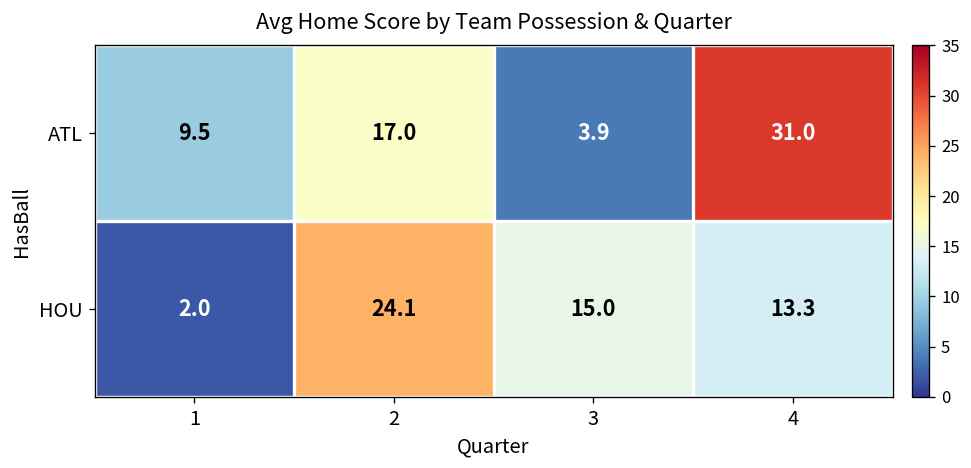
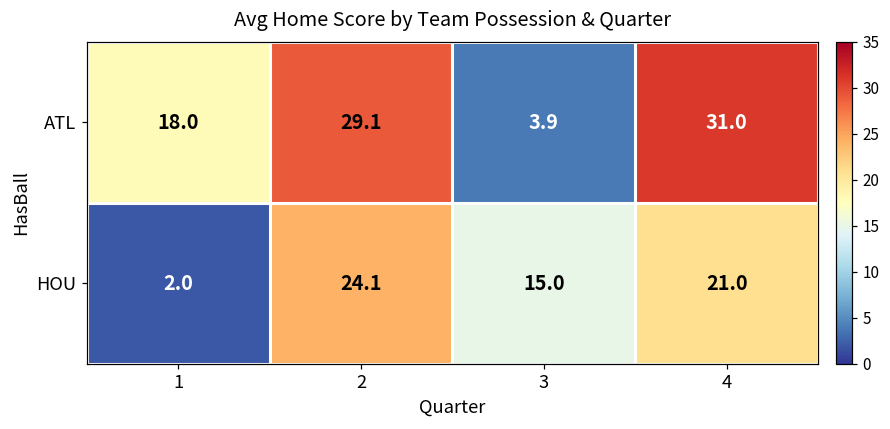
ATL, 1: 9.5 -> 18.0
ATL, 2: 17.0 -> 29.1
HOU, 4: 13.3 -> 21.0
